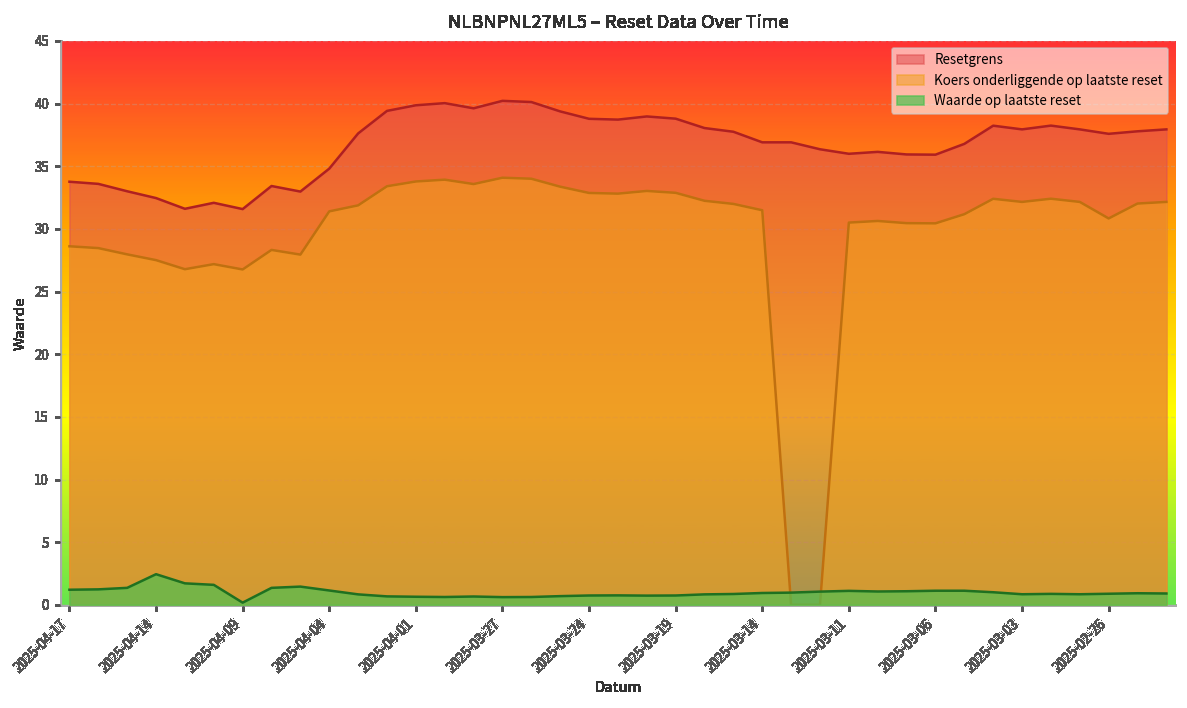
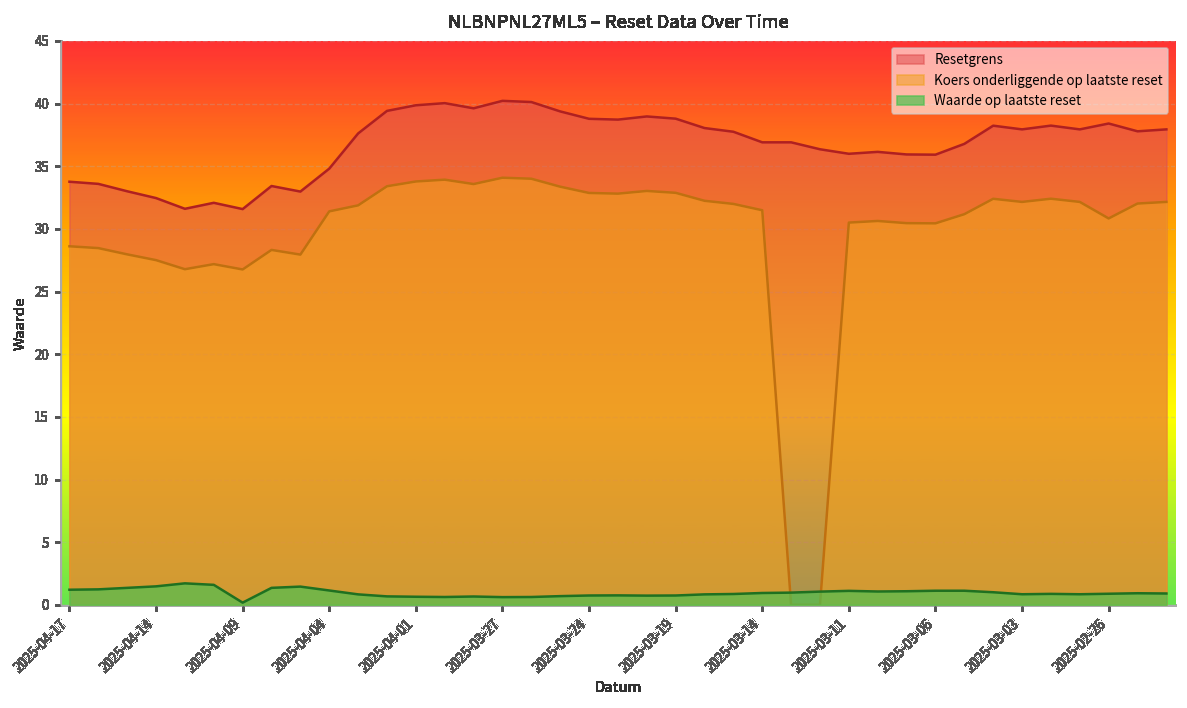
Waarde op laatste reset, 2025-04-14: 2.5 -> 1.5
Resetgrens, 2025-02-26: 37.6 -> 38.4
